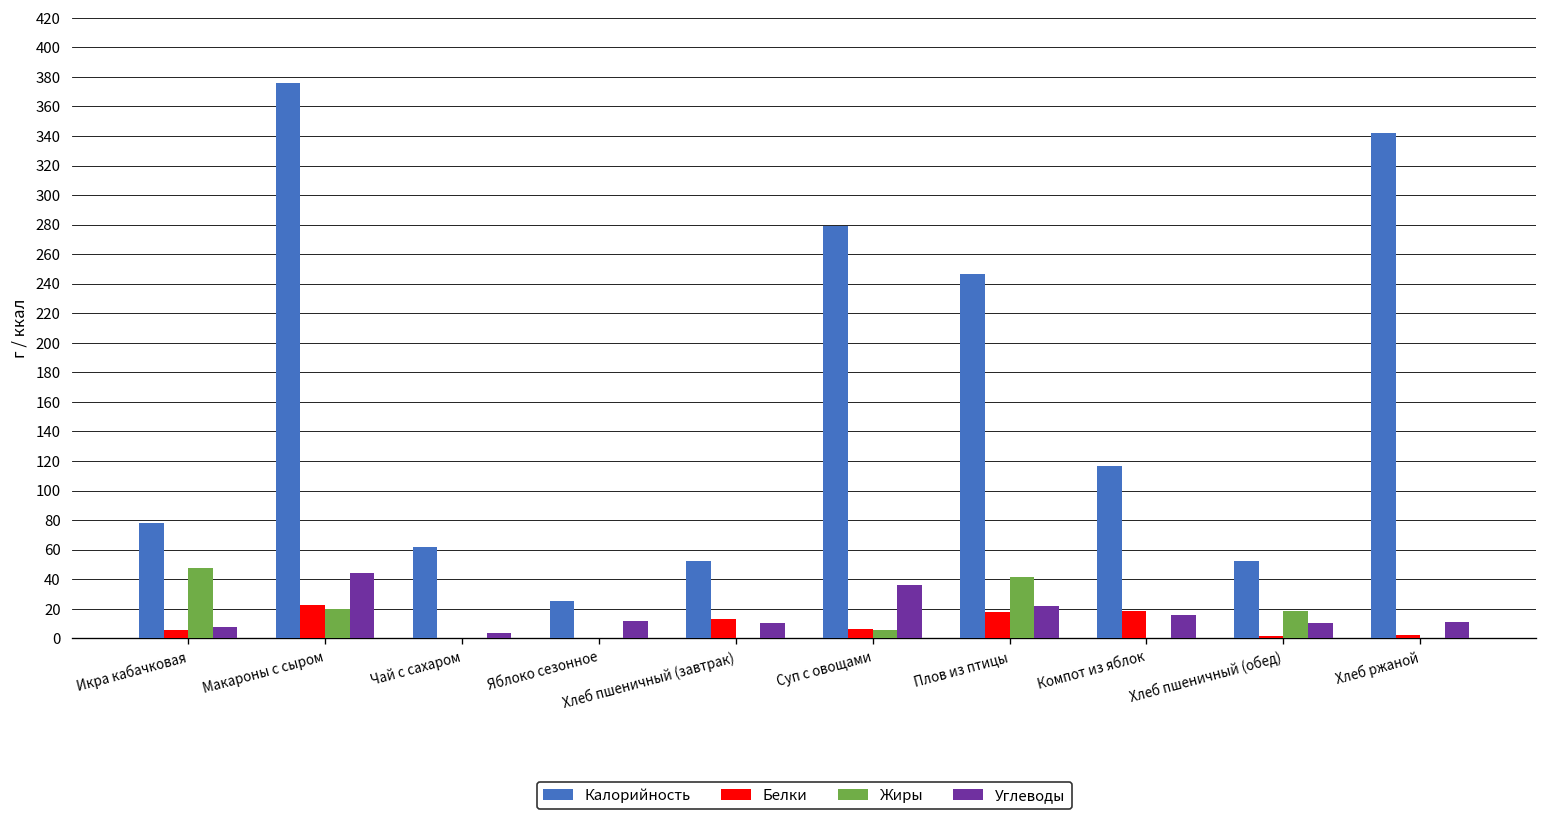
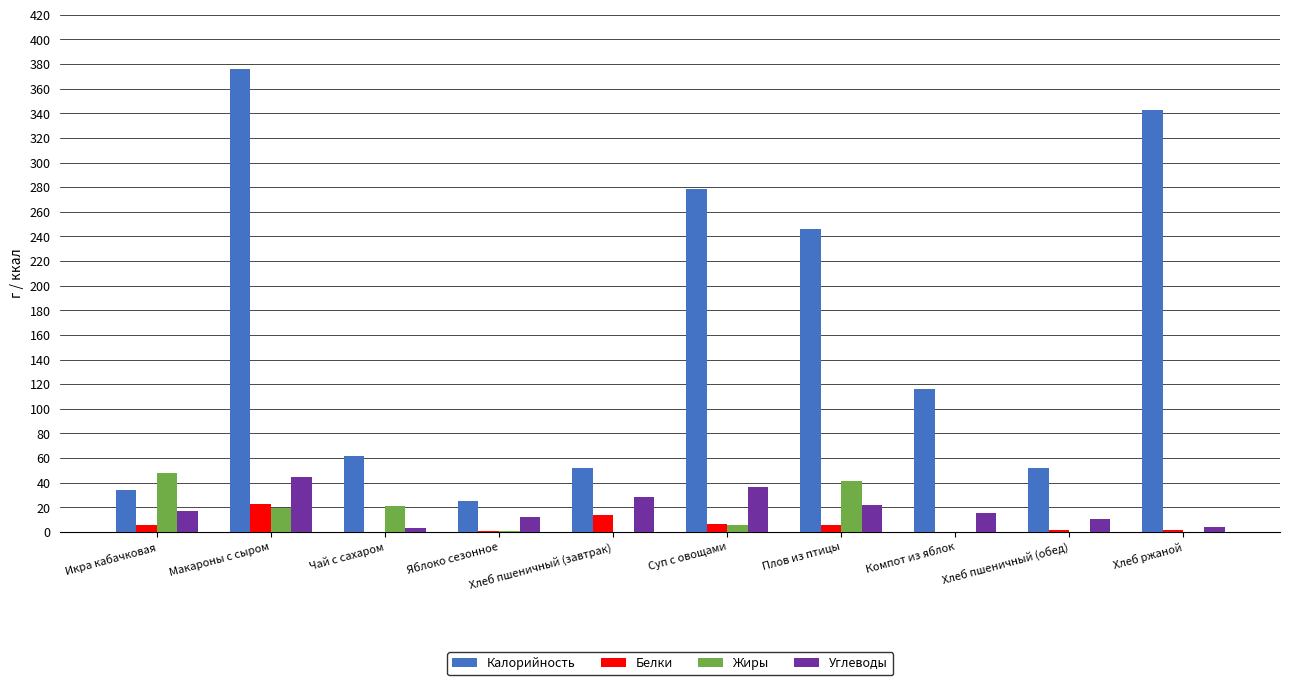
Калорийность, Икра кабачковая: 78 -> 34
Углеводы, Икра кабачковая: 8 -> 17
Жиры, Чай с сахаром: 0 -> 21
Углеводы, Хлеб пшеничный (завтрак): 10 -> 28
Белки, Плов из птицы: 18 -> 5
Белки, Компот из яблок: 18 -> 0
Жиры, Хлеб пшеничный (обед): 19 -> 0
Углеводы, Хлеб ржаной: 11 -> 4
